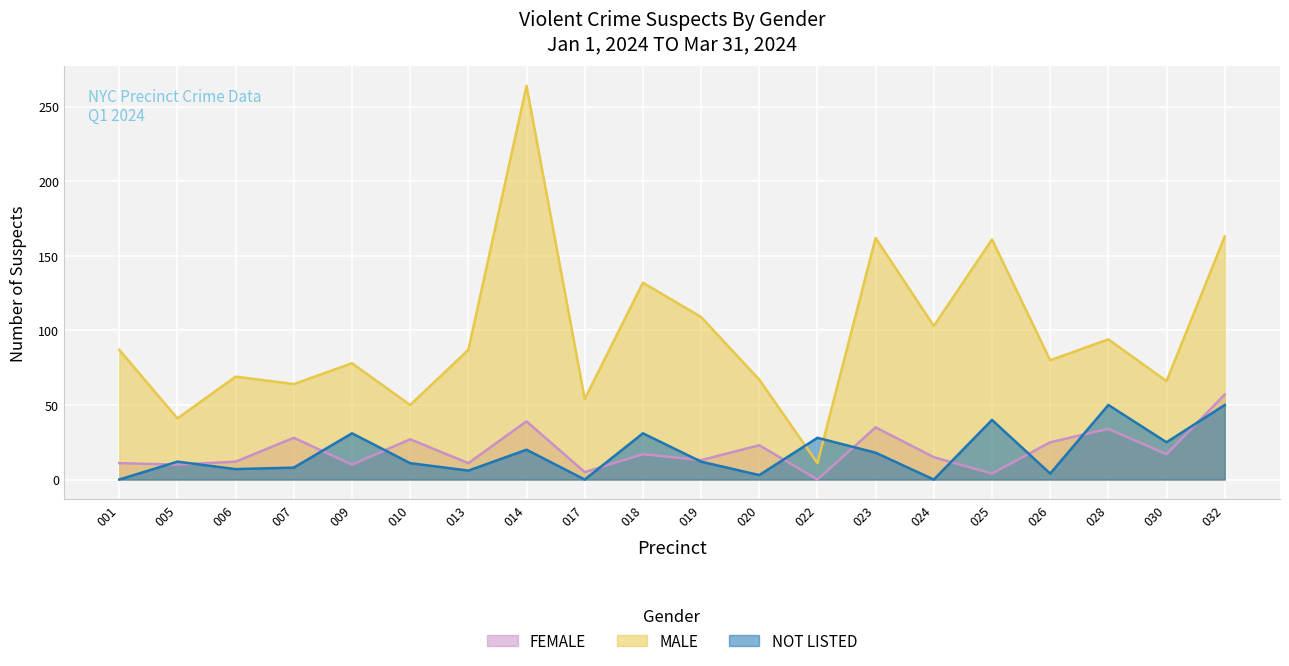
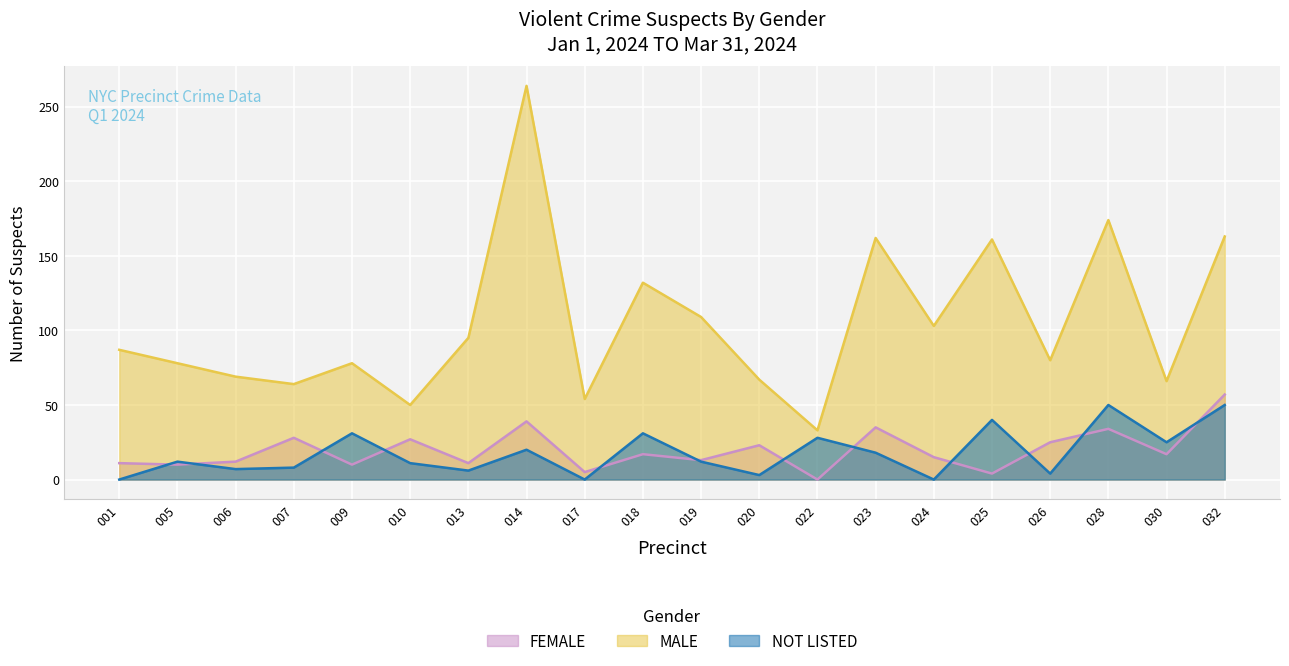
MALE, 005: 41 -> 78
MALE, 013: 87 -> 95
MALE, 022: 11 -> 33
MALE, 028: 94 -> 174
